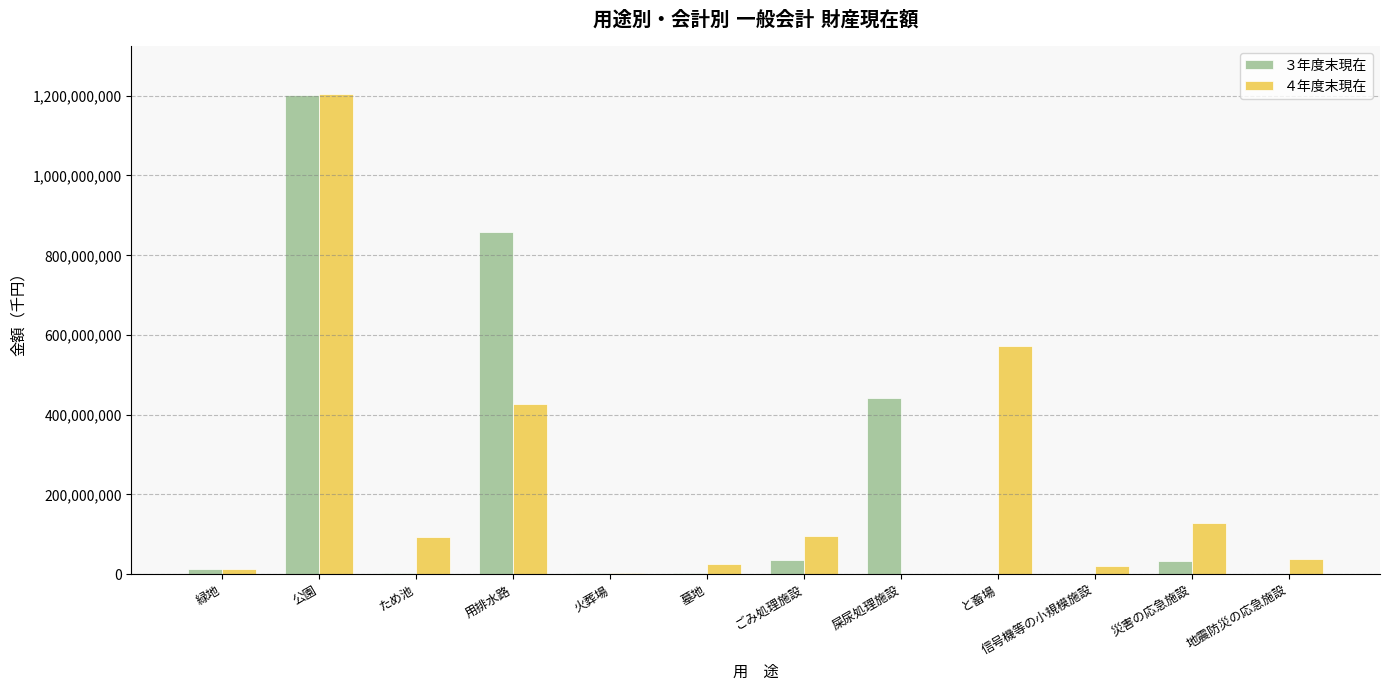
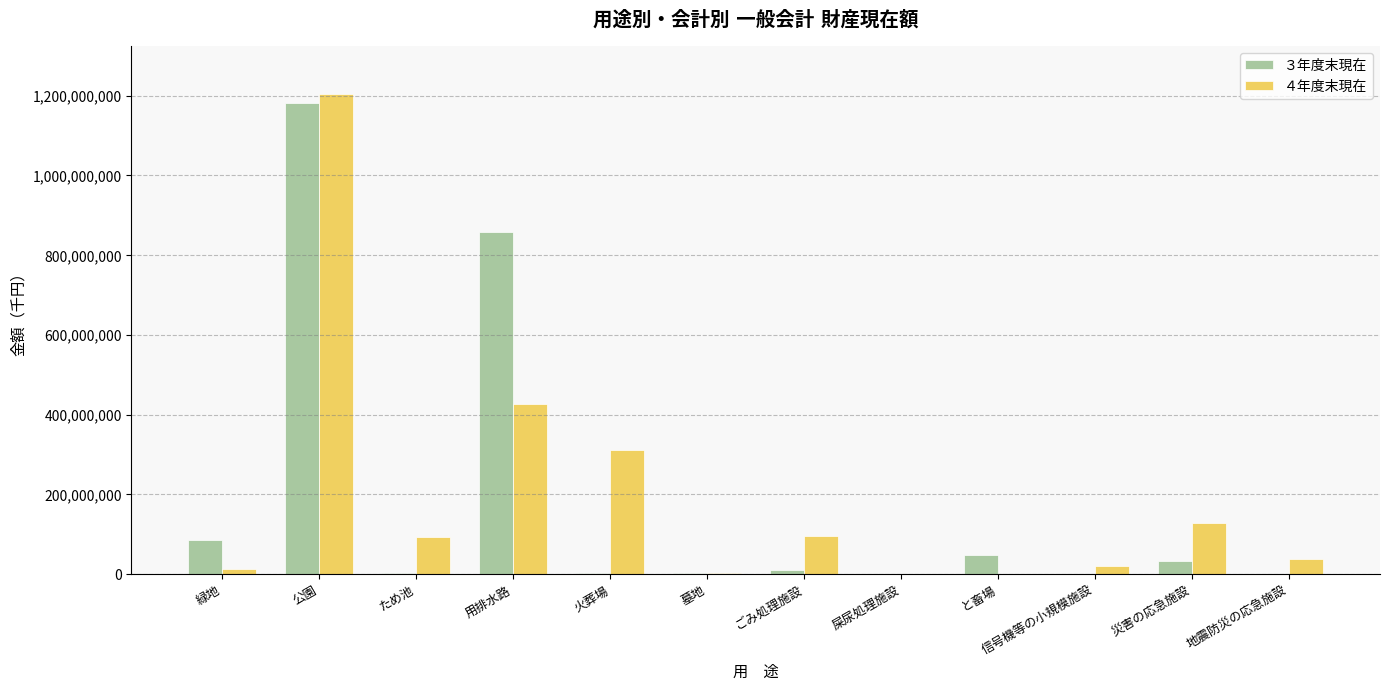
３年度末現在, 緑地: 10,000,000 -> 90,000,000
３年度末現在, 公園: 1,200,000,000 -> 1,180,000,000
４年度末現在, 火葬場: 0 -> 310,000,000
４年度末現在, 墓地: 20,000,000 -> 0
３年度末現在, ごみ処理施設: 30,000,000 -> 10,000,000
３年度末現在, 屎尿処理施設: 440,000,000 -> 0
３年度末現在, と畜場: 0 -> 50,000,000
４年度末現在, と畜場: 570,000,000 -> 0
